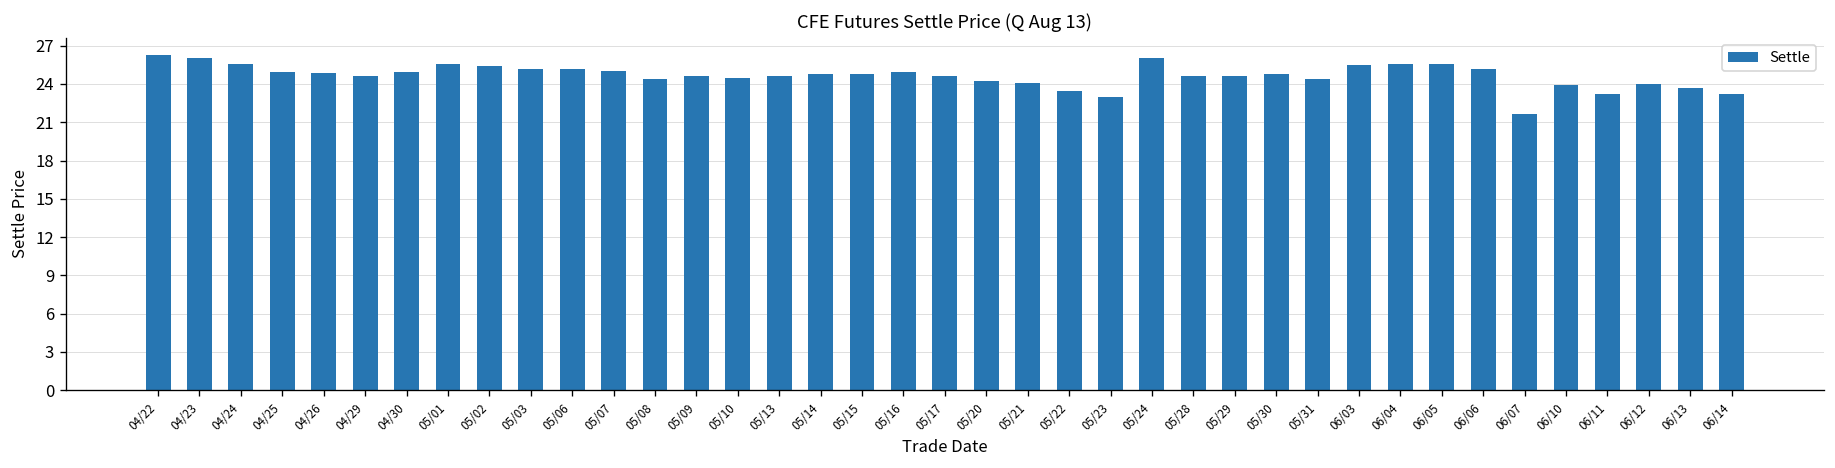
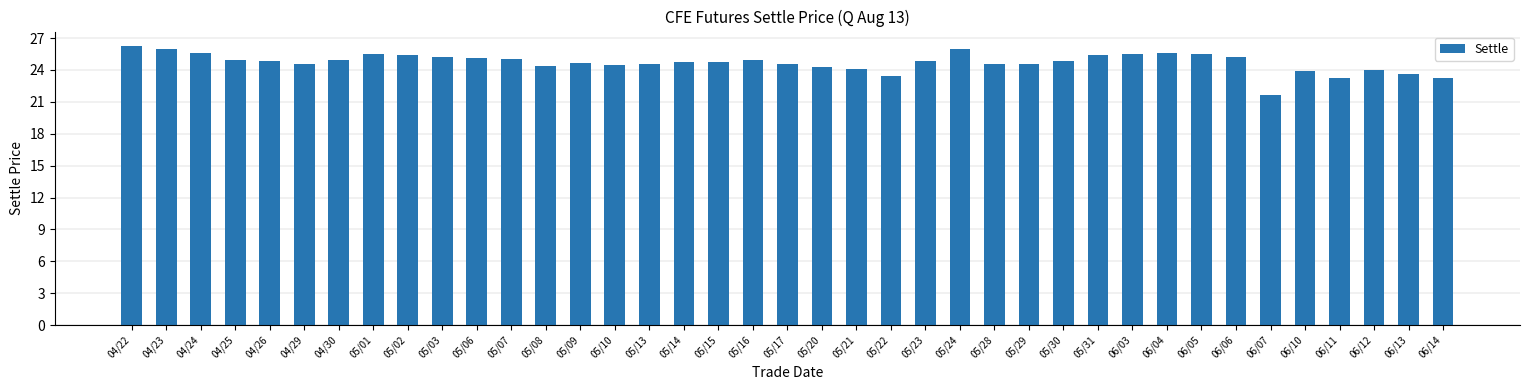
05/23: 23.0 -> 24.8
05/31: 24.4 -> 25.5
